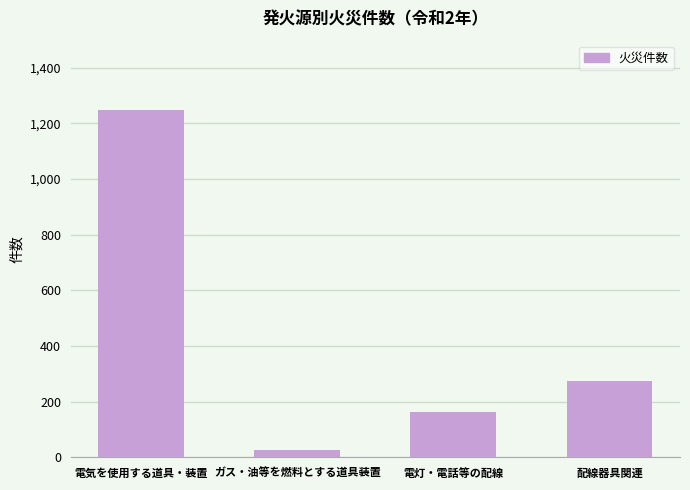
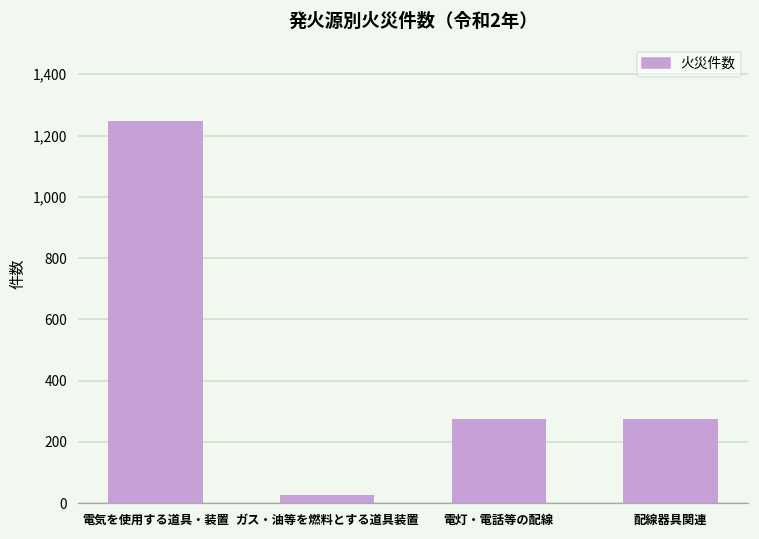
電灯・電話等の配線: 160 -> 270
